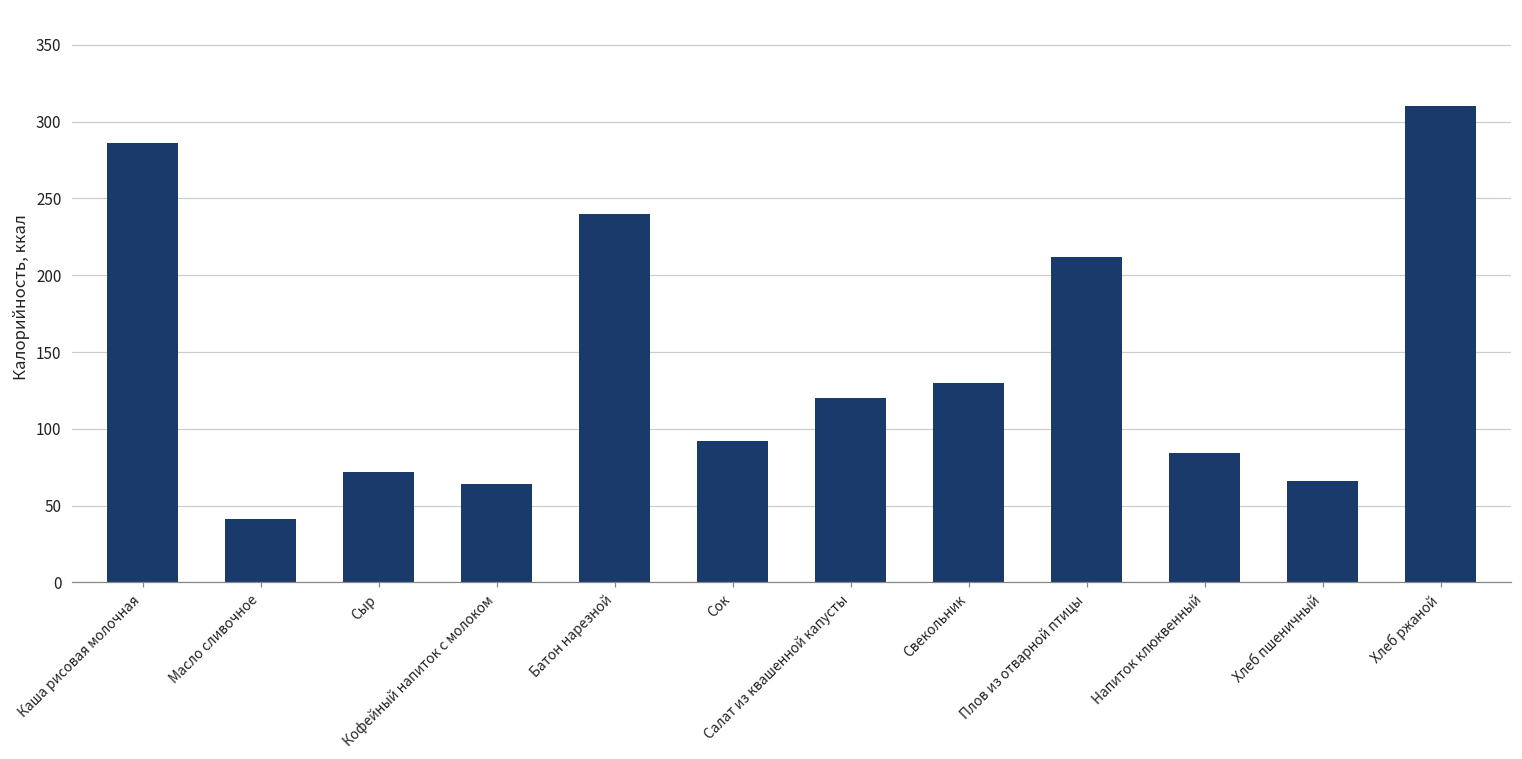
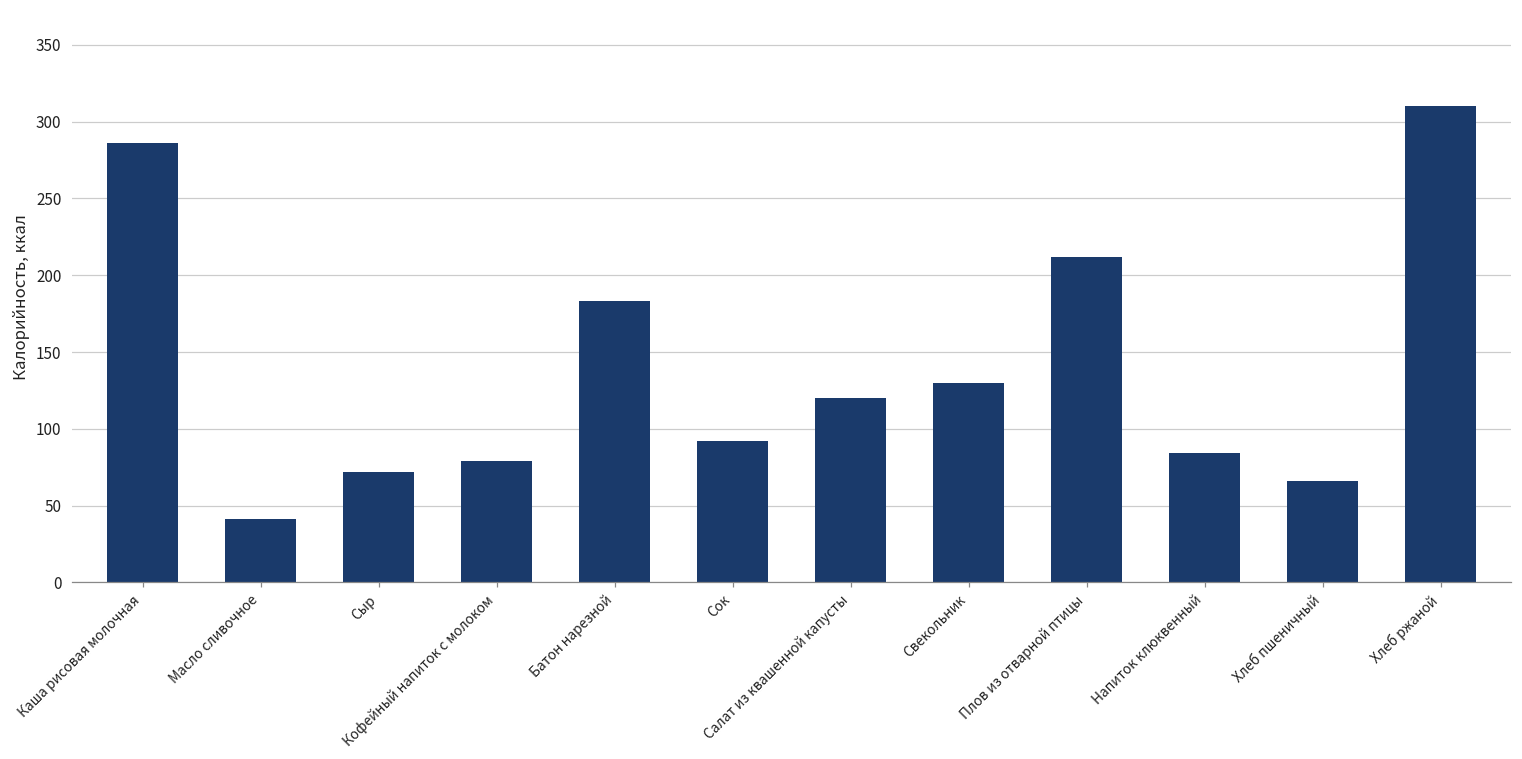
Кофейный напиток с молоком: 64 -> 79
Батон нарезной: 240 -> 183
